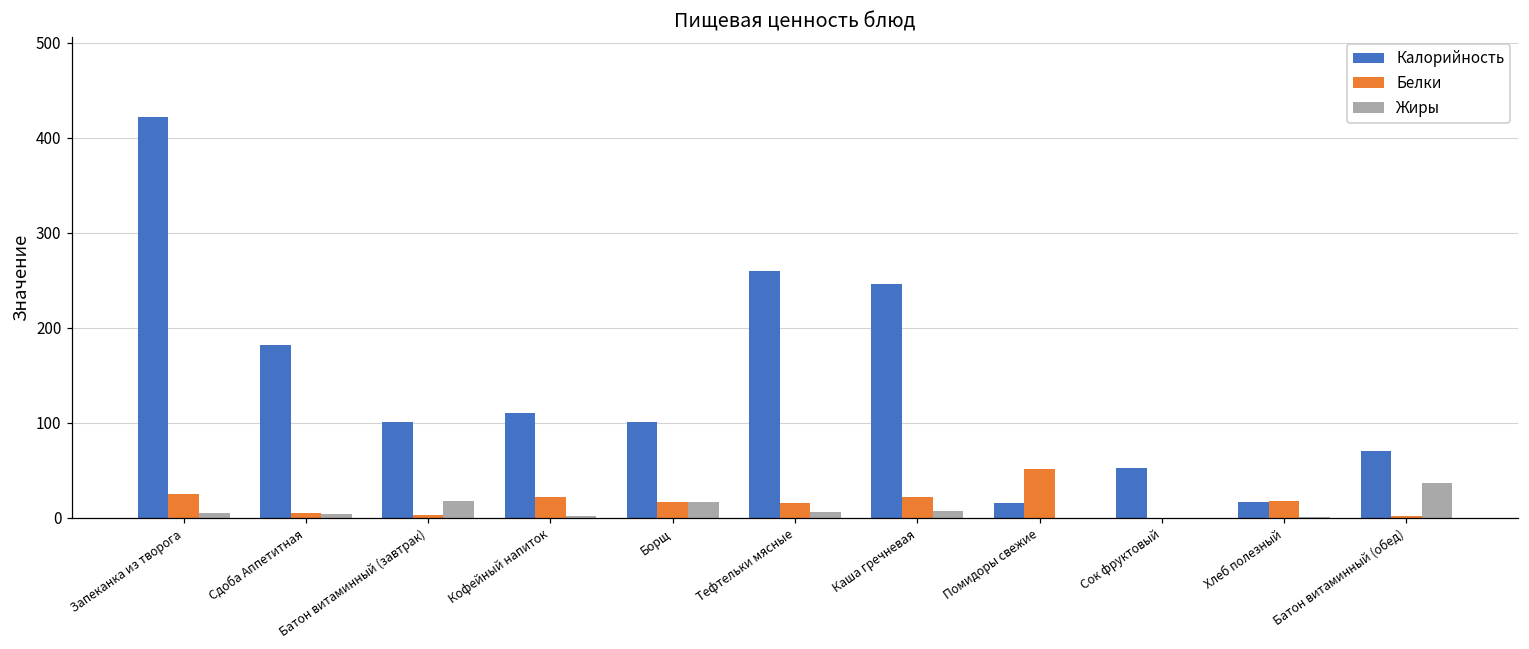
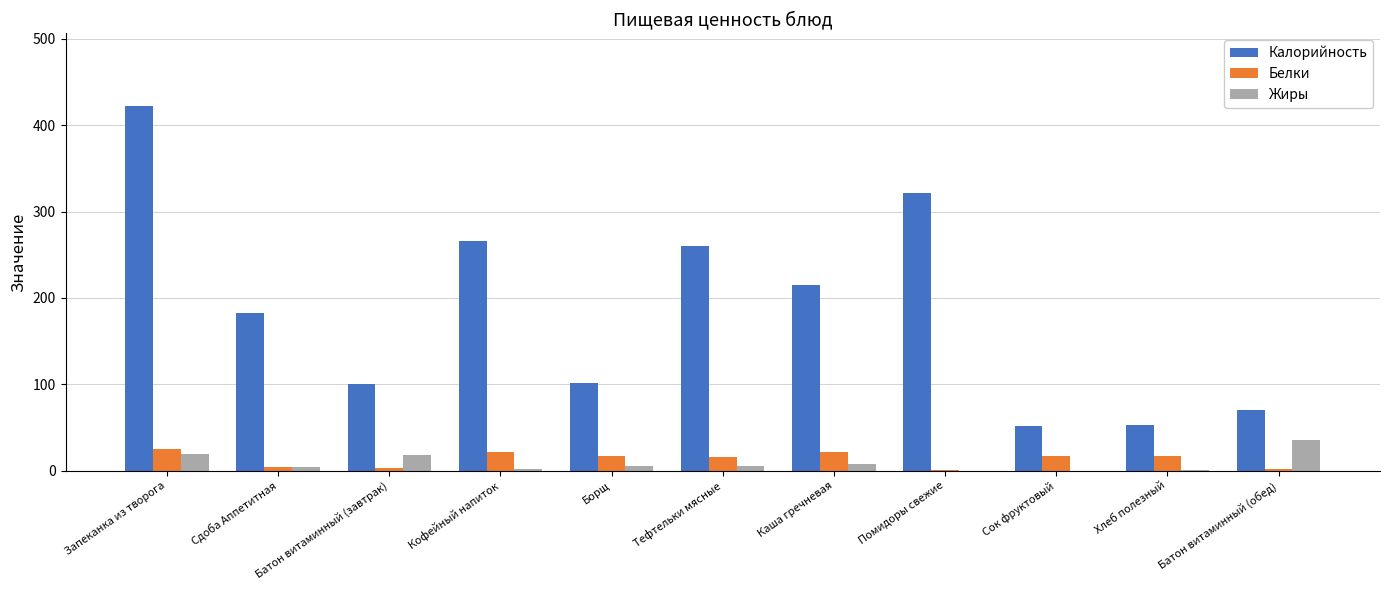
Жиры, Запеканка из творога: 10 -> 20
Калорийность, Кофейный напиток: 110 -> 270
Жиры, Борщ: 20 -> 10
Калорийность, Каша гречневая: 250 -> 220
Калорийность, Помидоры свежие: 20 -> 320
Белки, Помидоры свежие: 50 -> 0
Белки, Сок фруктовый: 0 -> 20
Калорийность, Хлеб полезный: 20 -> 50
